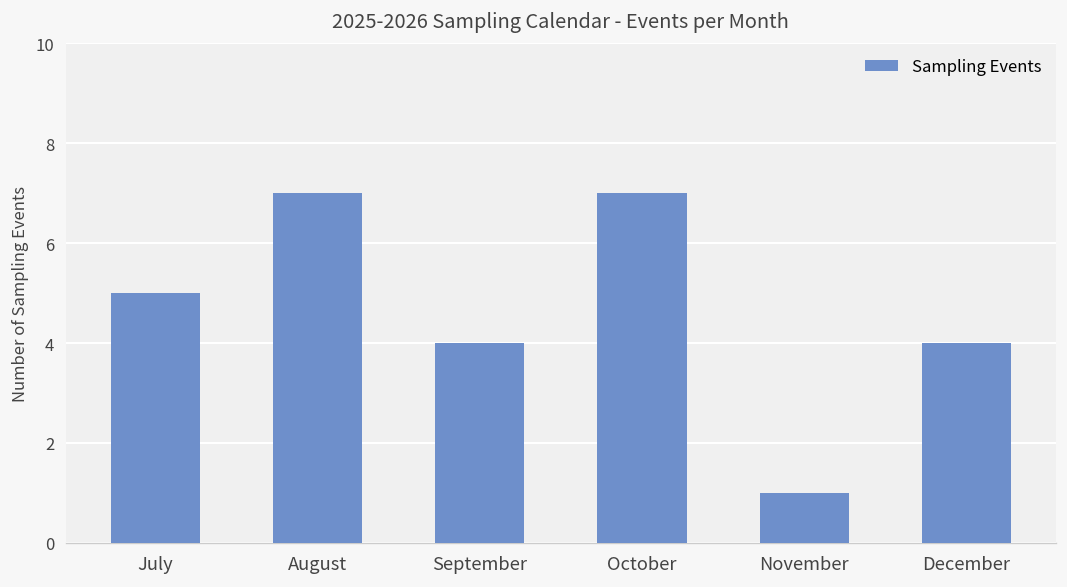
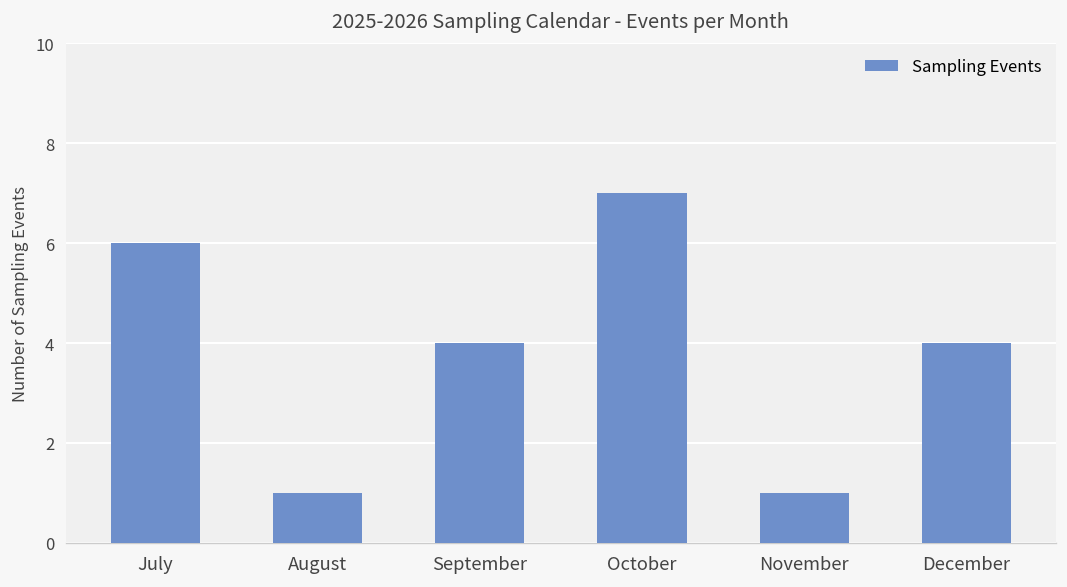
July: 5 -> 6
August: 7 -> 1
